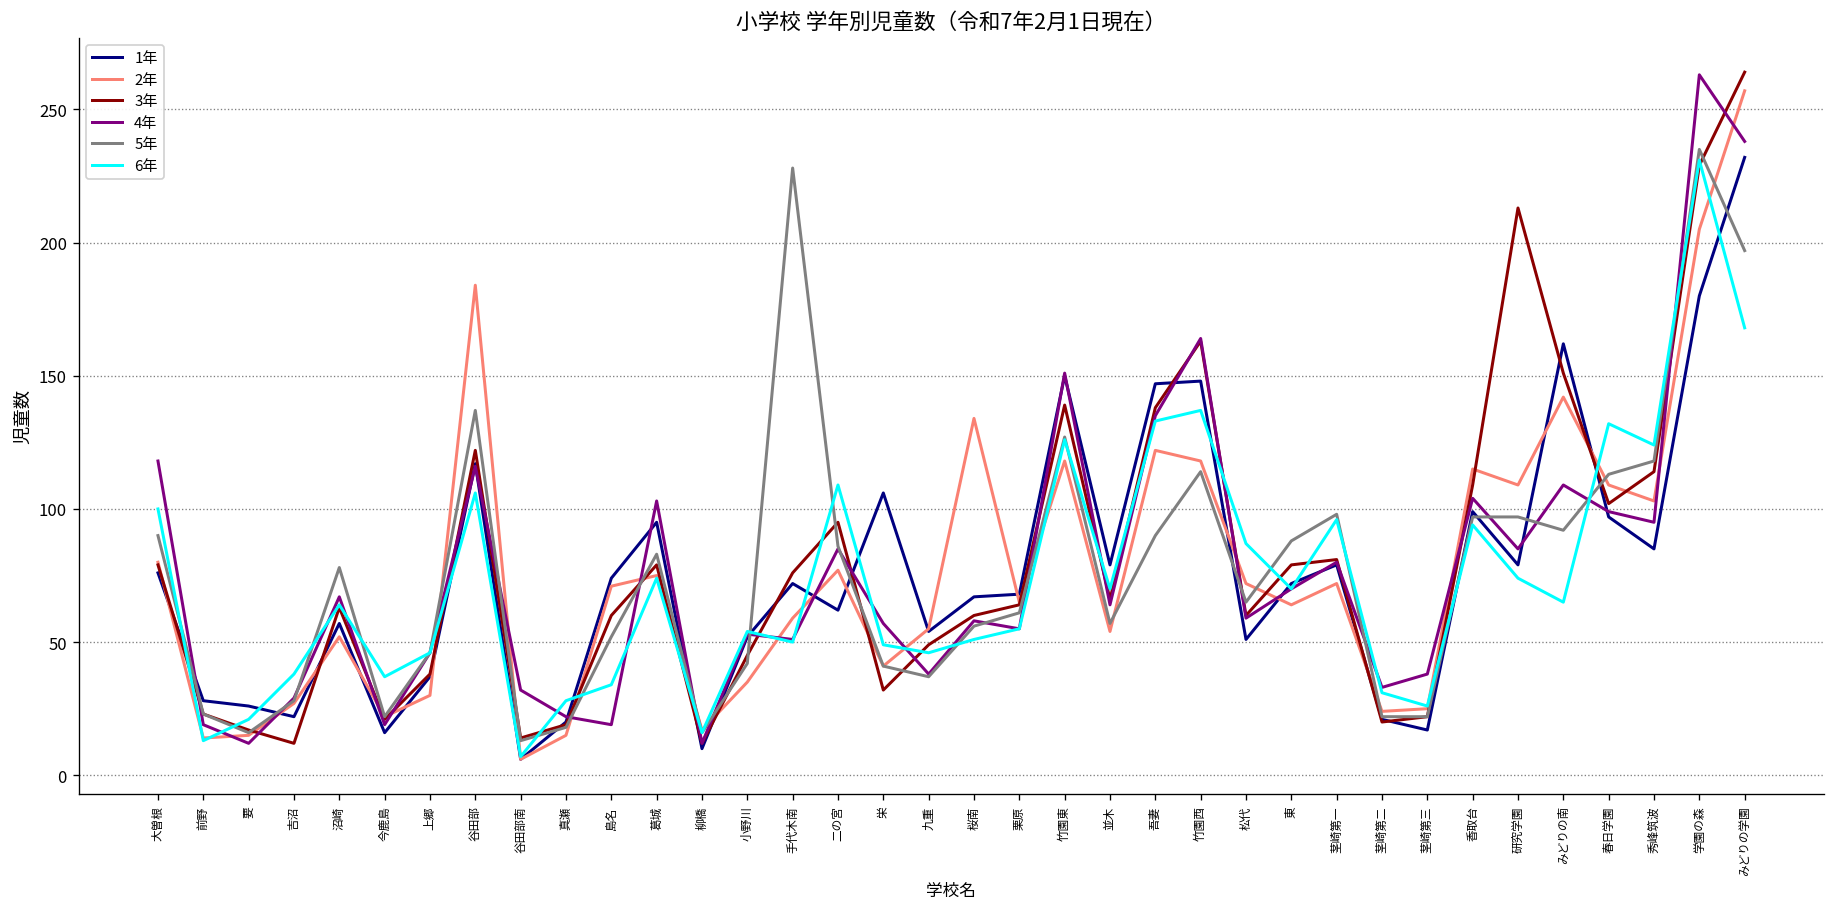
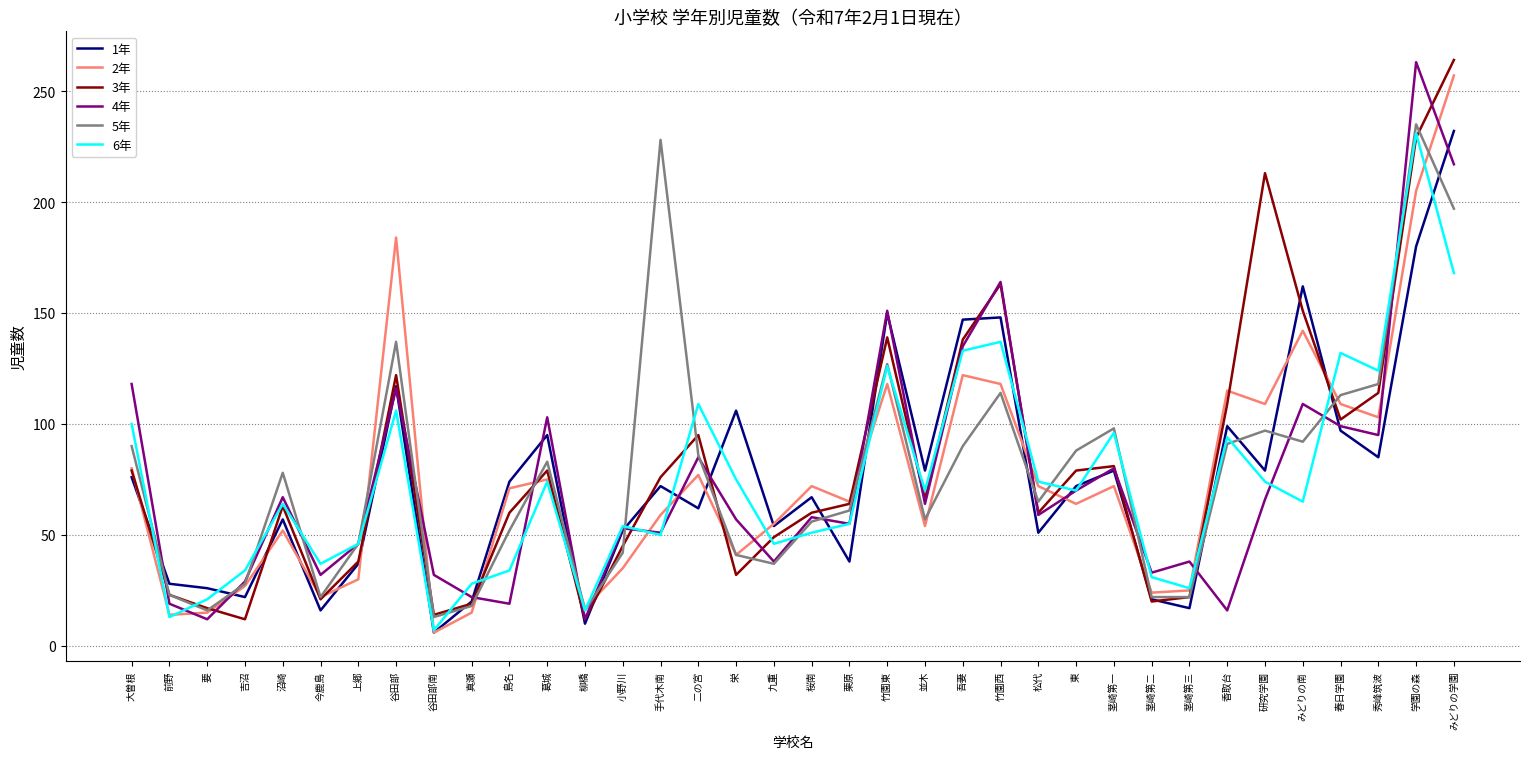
6年, 吉沼: 38 -> 34
4年, 今鹿島: 19 -> 32
6年, 栄: 49 -> 75
2年, 桜南: 134 -> 72
1年, 栗原: 68 -> 38
6年, 松代: 87 -> 74
4年, 香取台: 104 -> 16
5年, 香取台: 97 -> 91
4年, 研究学園: 85 -> 66
4年, みどりの学園: 238 -> 217
